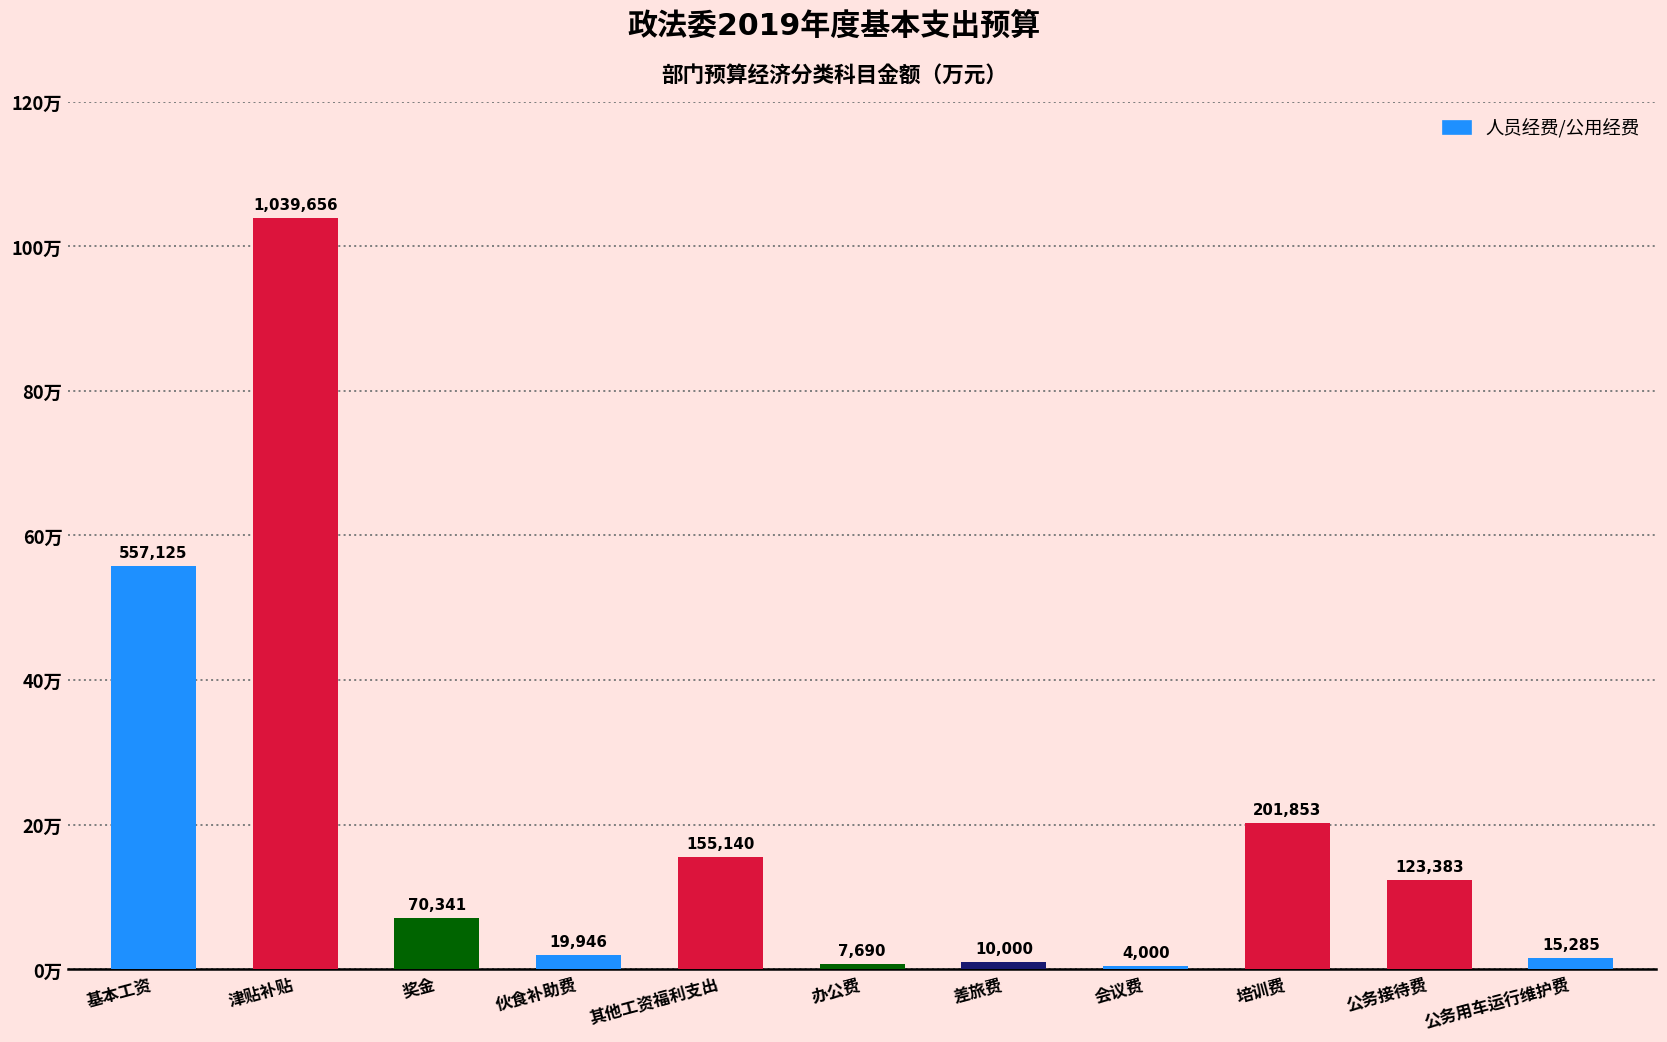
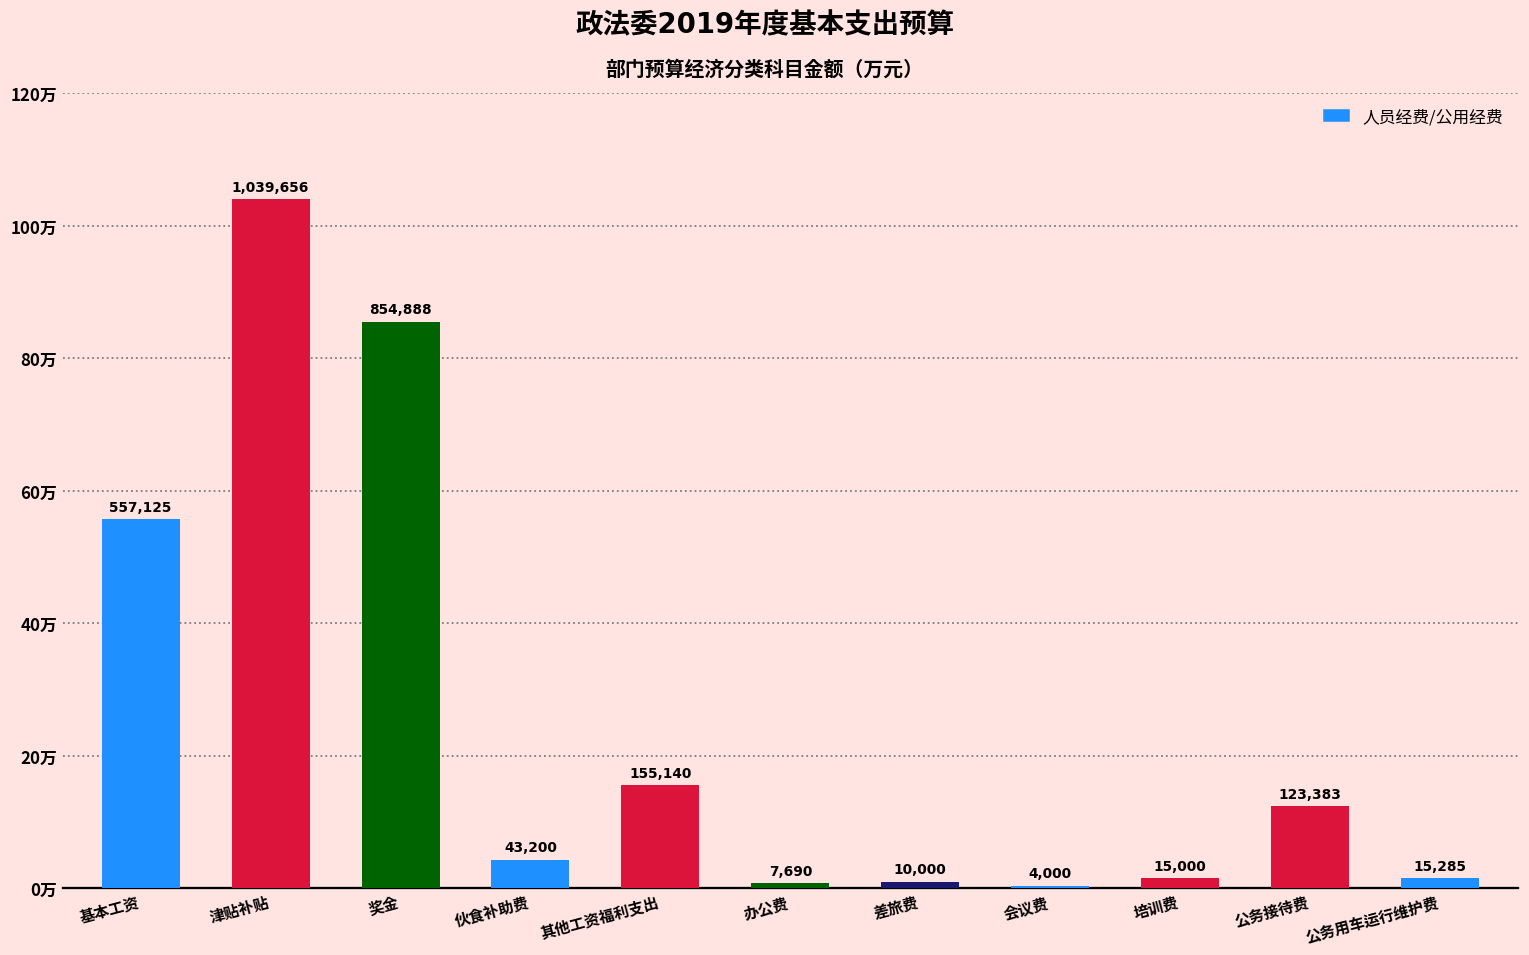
奖金: 70,341 -> 854,888
伙食补助费: 19,946 -> 43,200
培训费: 201,853 -> 15,000
